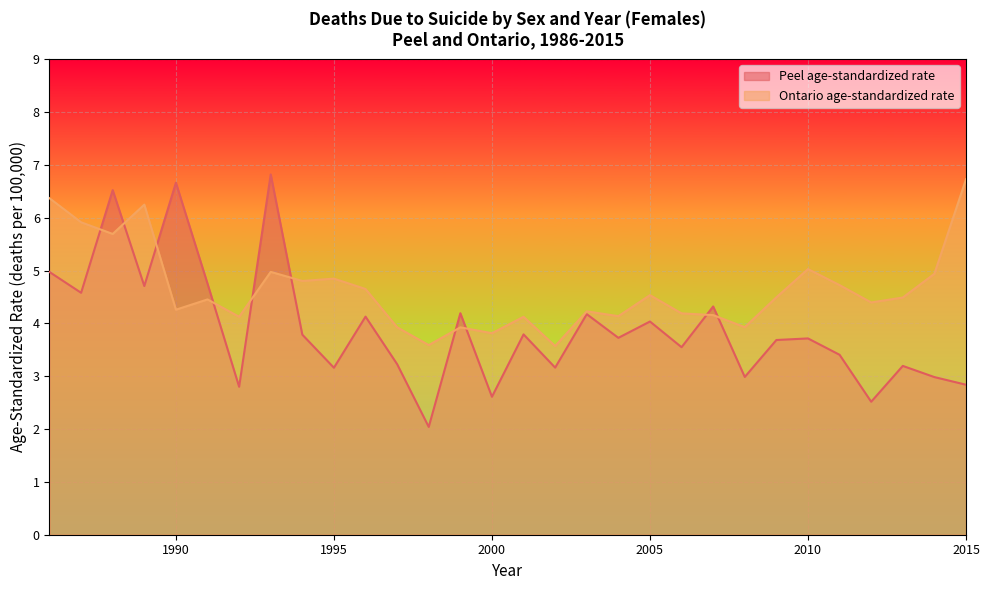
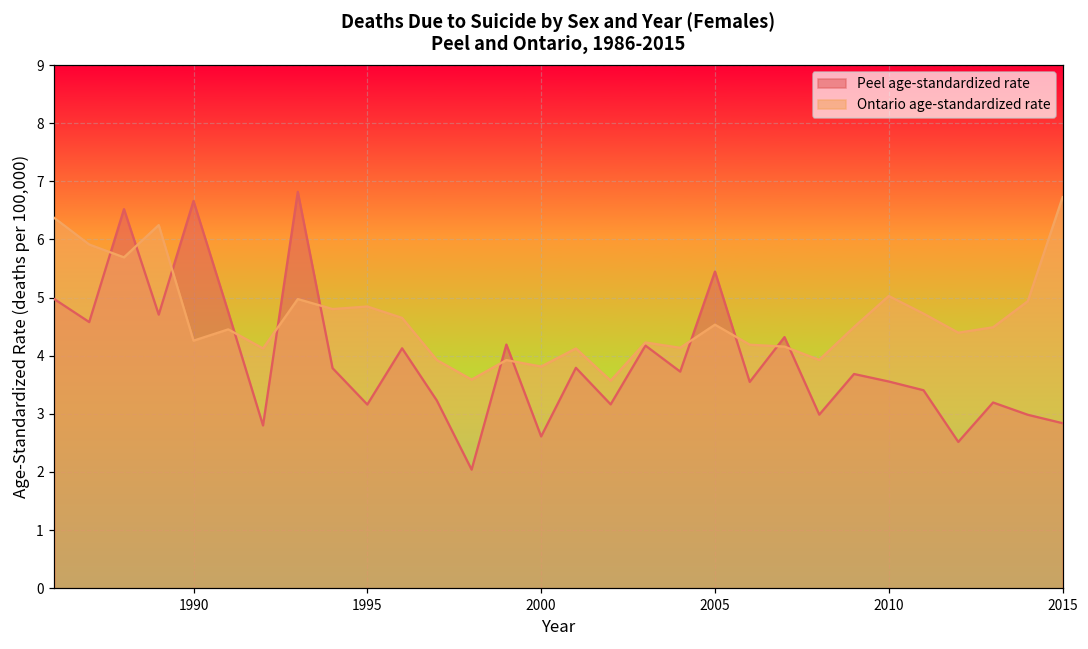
Peel age-standardized rate, 2005: 4.0 -> 5.4
Peel age-standardized rate, 2010: 3.7 -> 3.6
